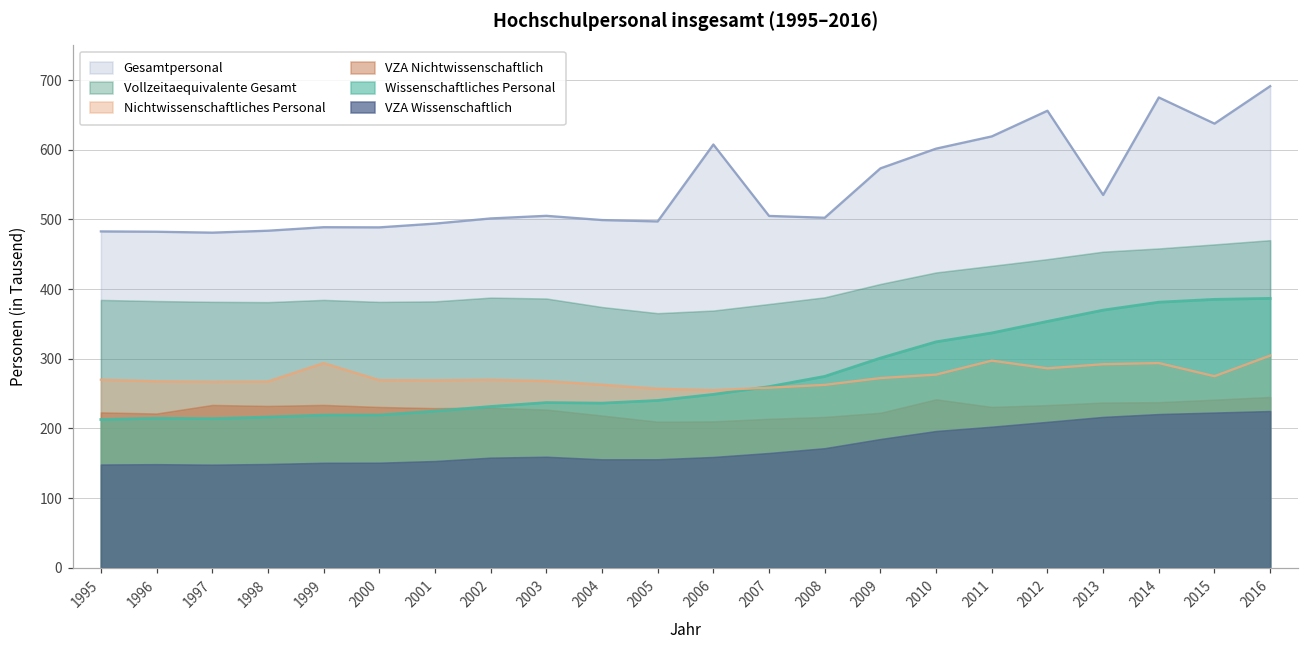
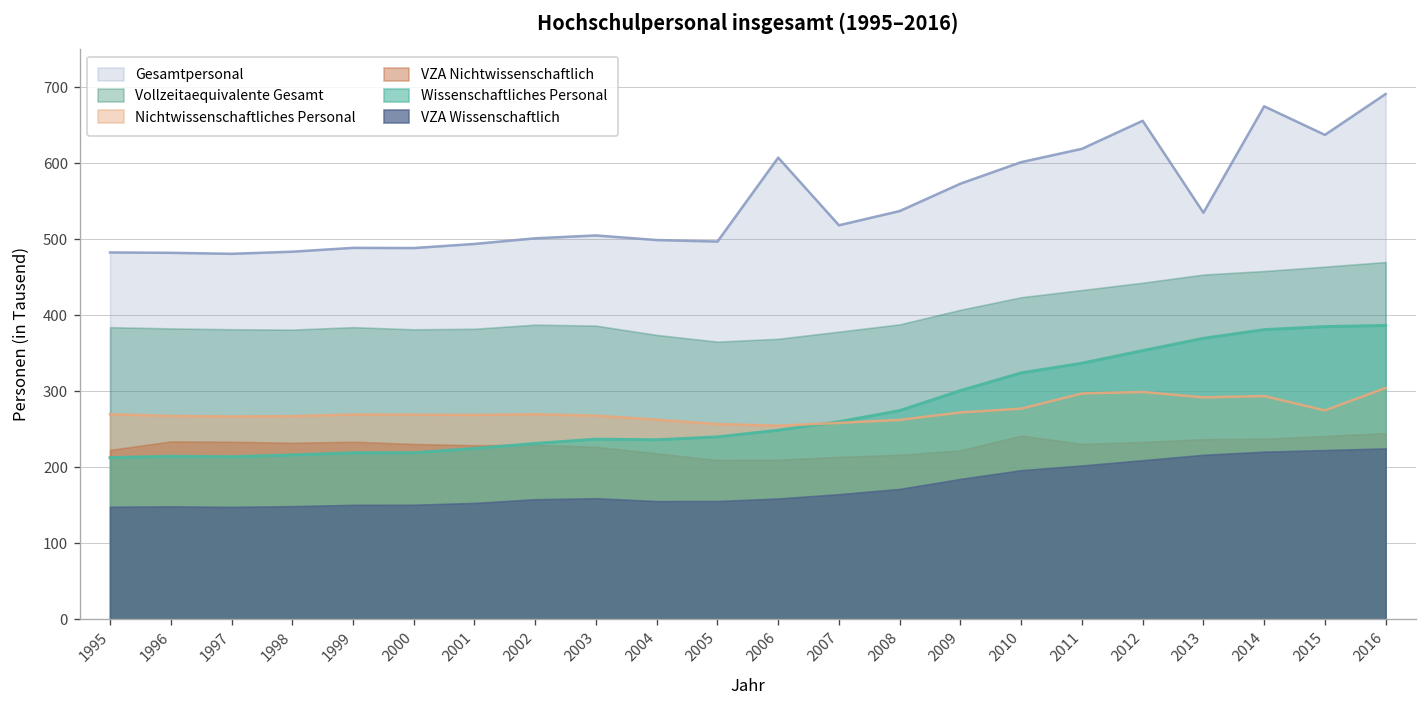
VZA Nichtwissenschaftlich, 1996: 220 -> 230
Nichtwissenschaftliches Personal, 1999: 290 -> 270
Gesamtpersonal, 2007: 510 -> 520
Gesamtpersonal, 2008: 500 -> 540
Nichtwissenschaftliches Personal, 2012: 290 -> 300
